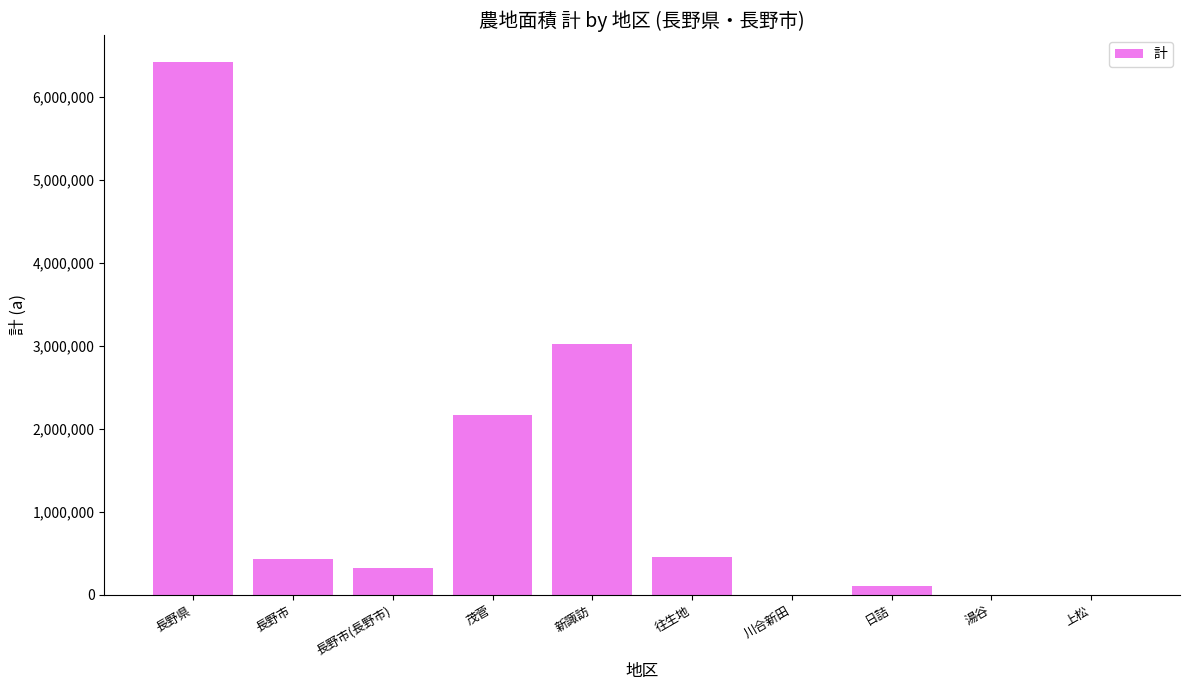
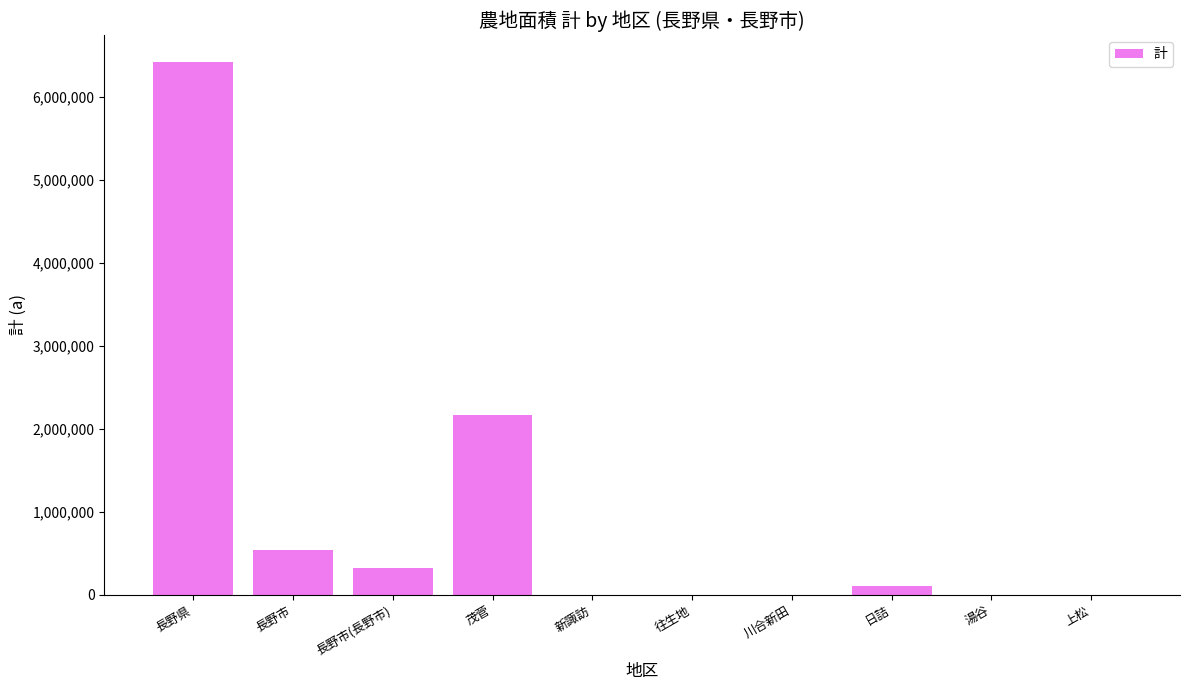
長野市: 400,000 -> 500,000
新諏訪: 3,000,000 -> 0
往生地: 500,000 -> 0
